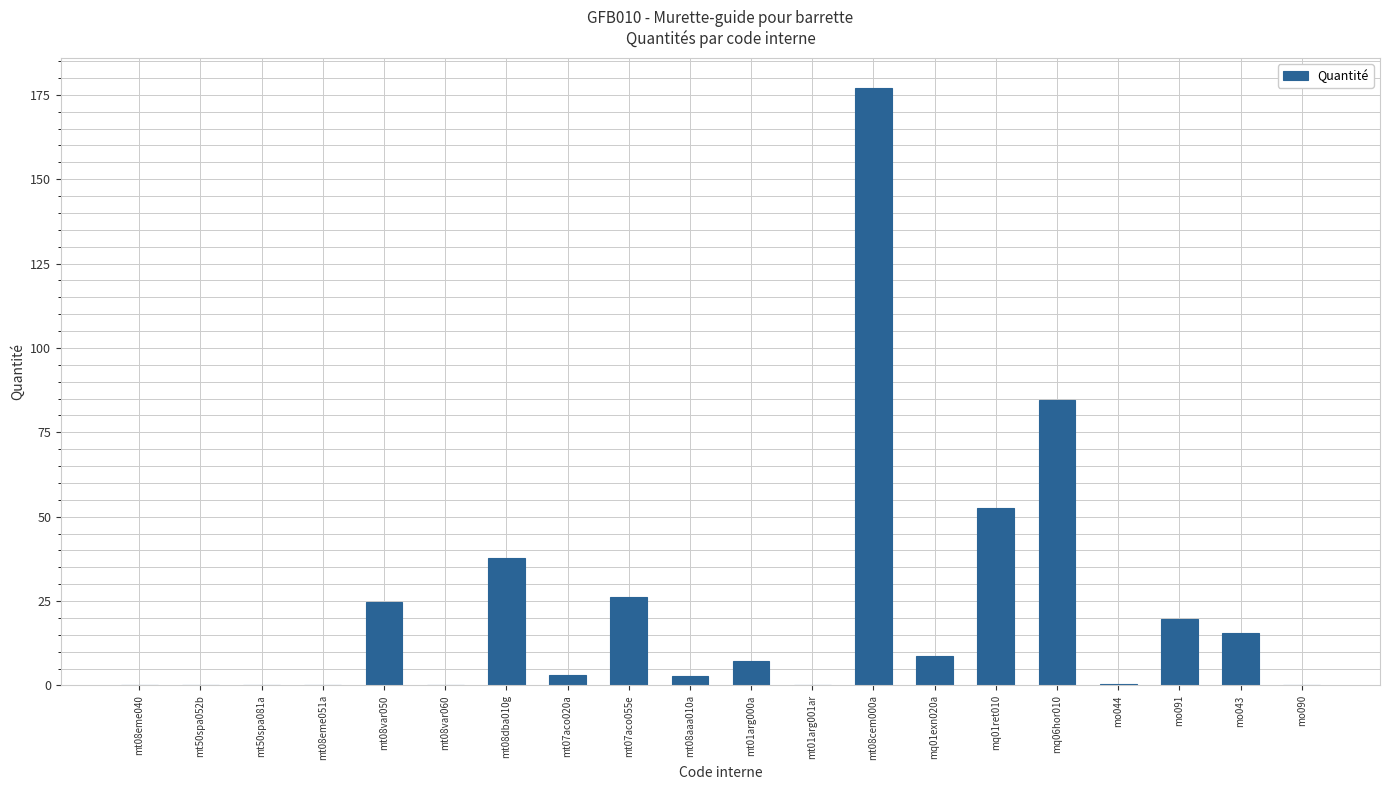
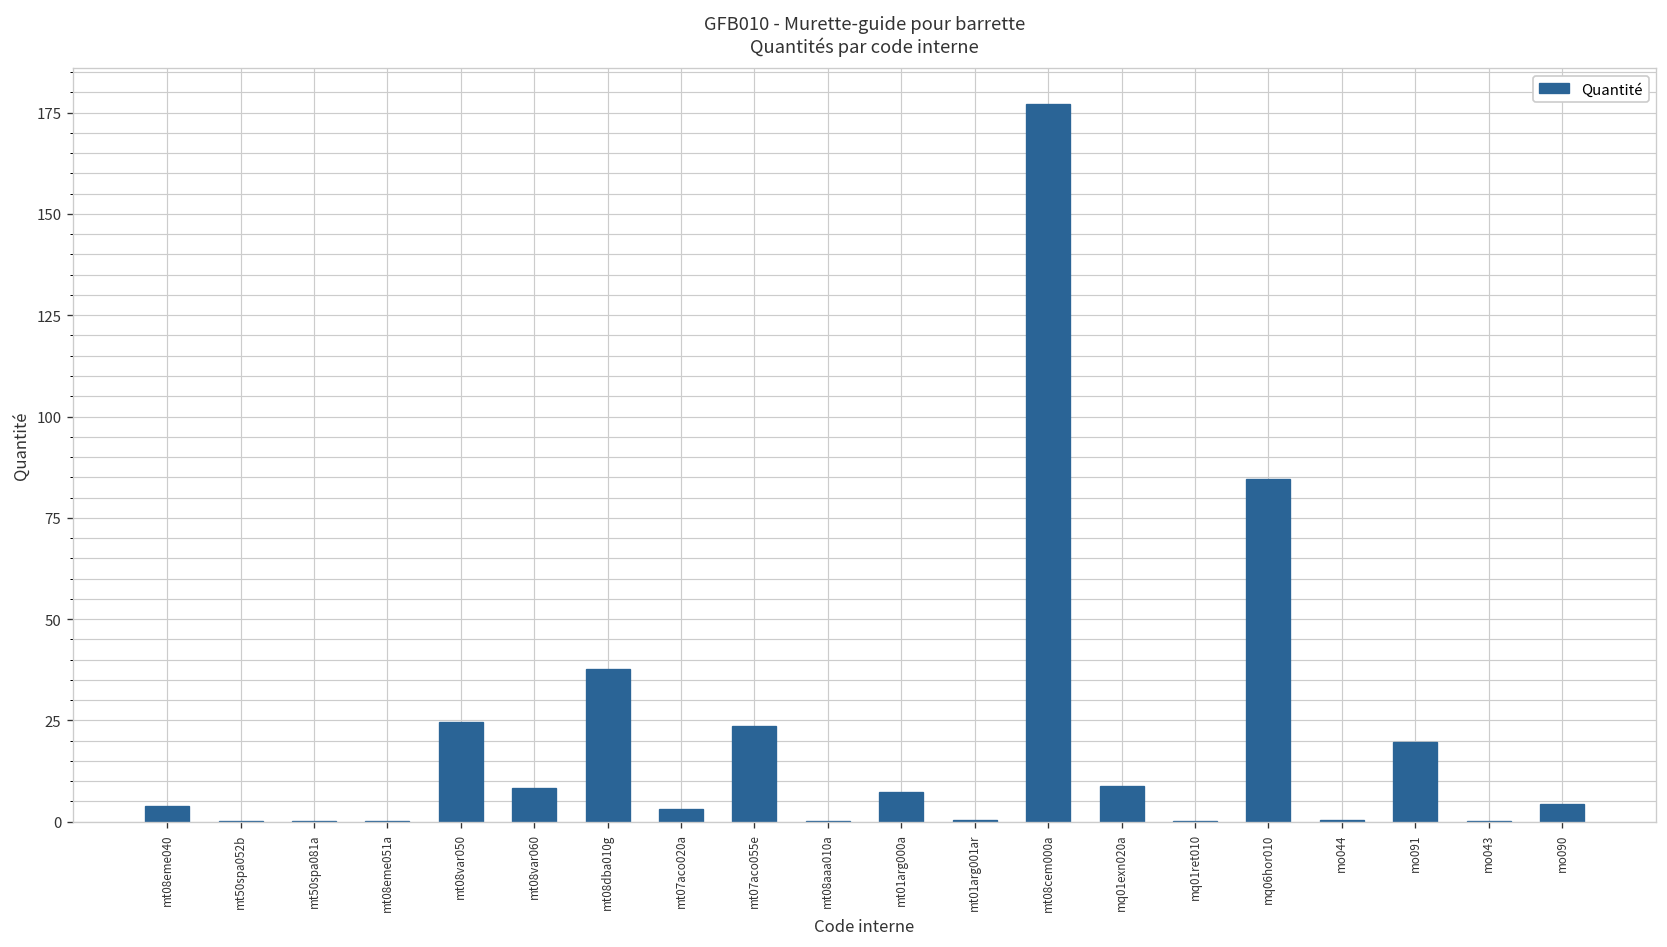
mt08eme040: 0 -> 4
mt08var060: 0 -> 8
mt07aco055e: 26 -> 24
mt08aaa010a: 3 -> 0
mq01ret010: 53 -> 0
mo043: 16 -> 0
mo090: 0 -> 4
